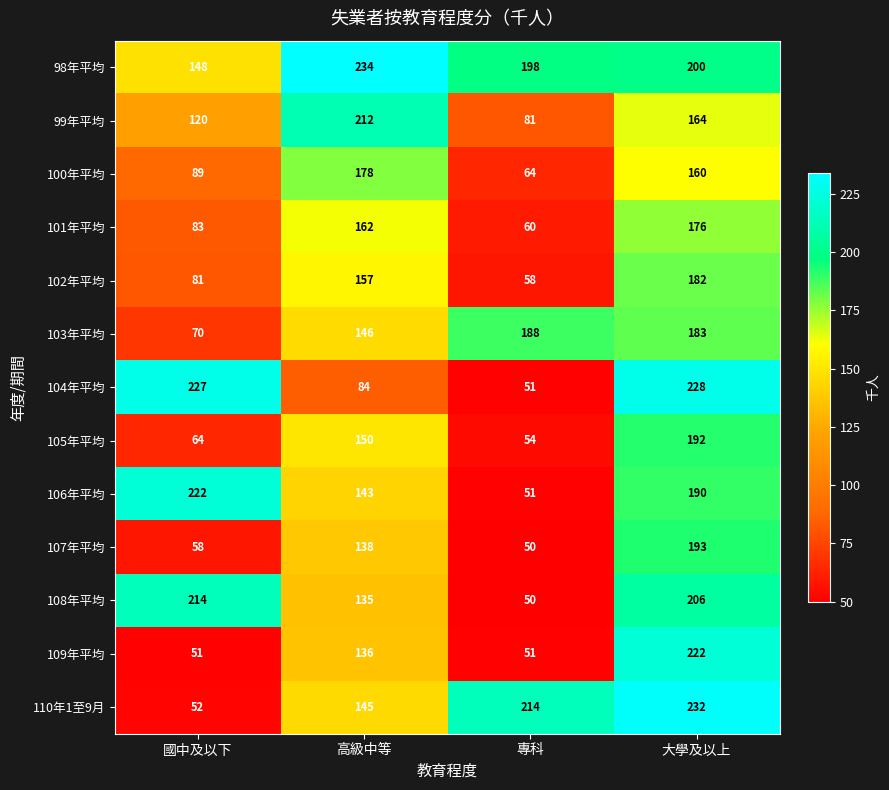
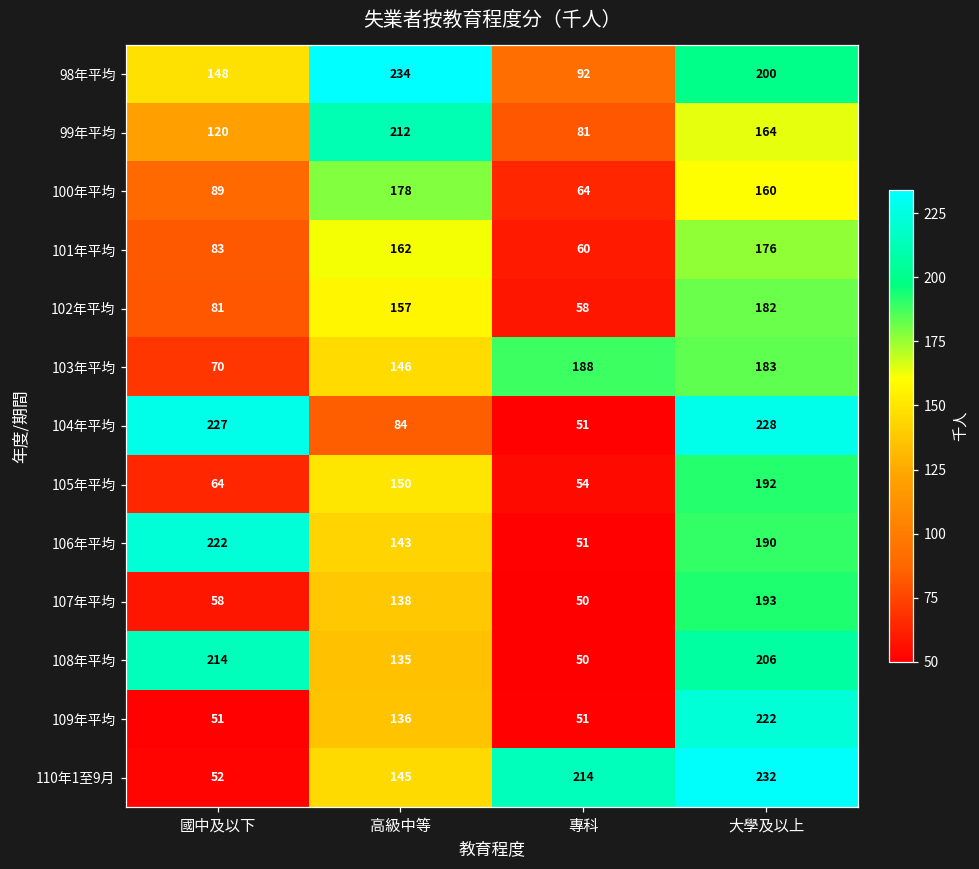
98年平均, 專科: 198 -> 92
